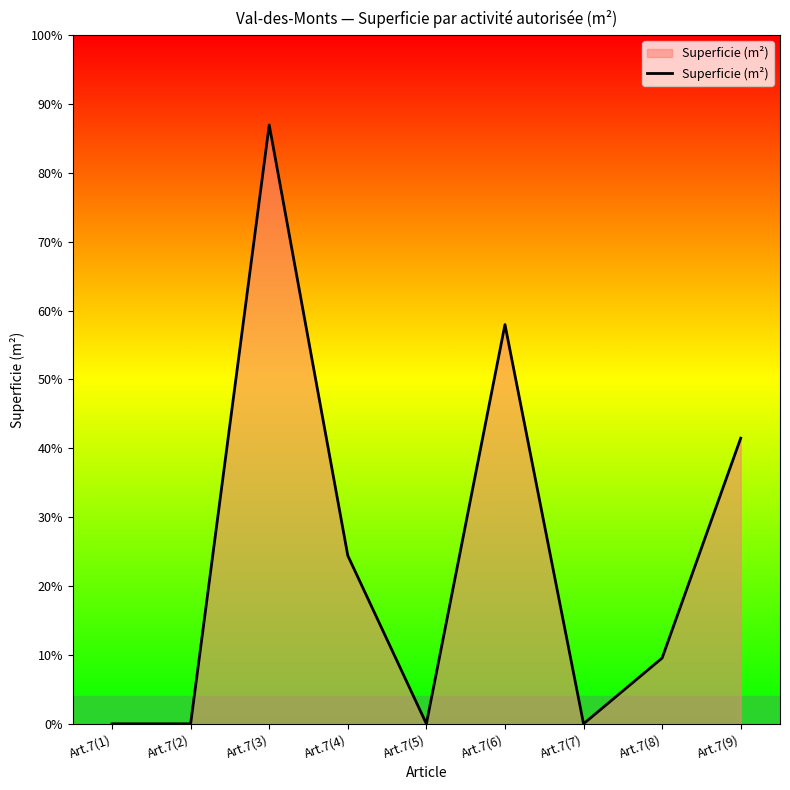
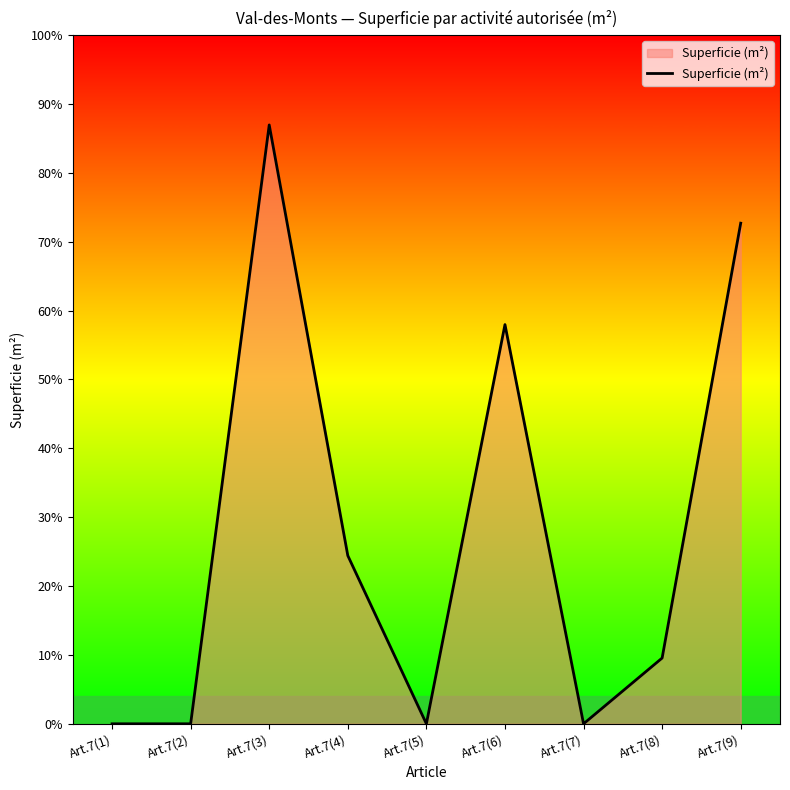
Art.7(9): 41% -> 73%
